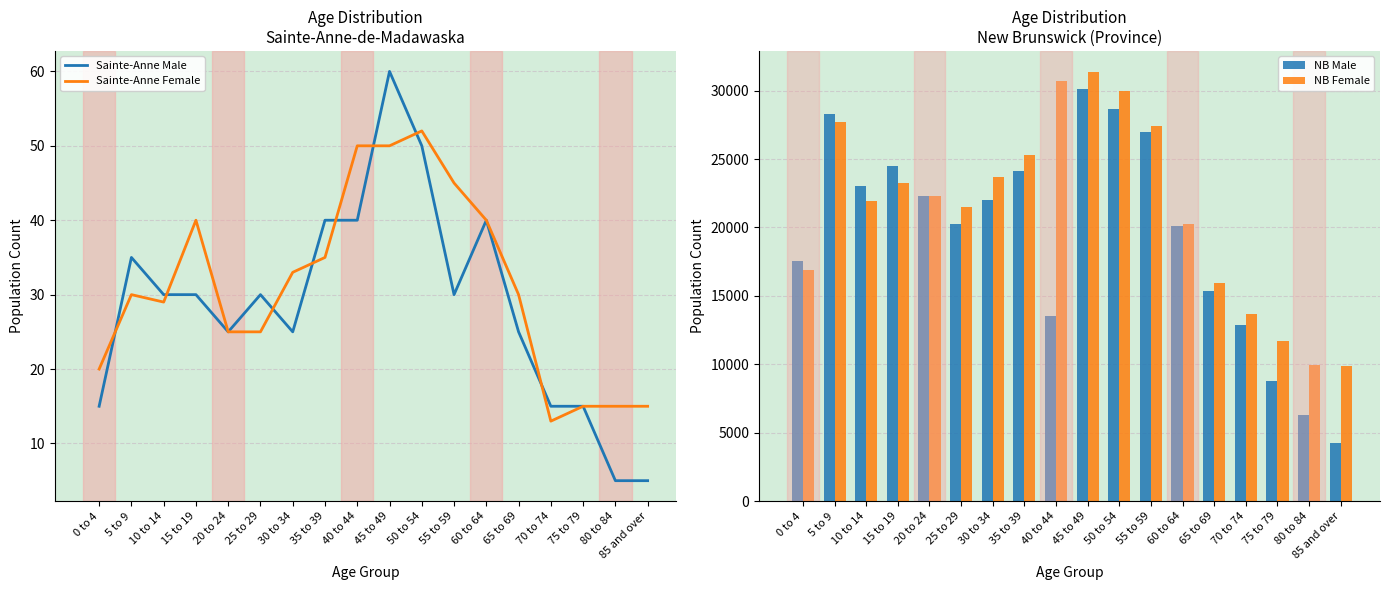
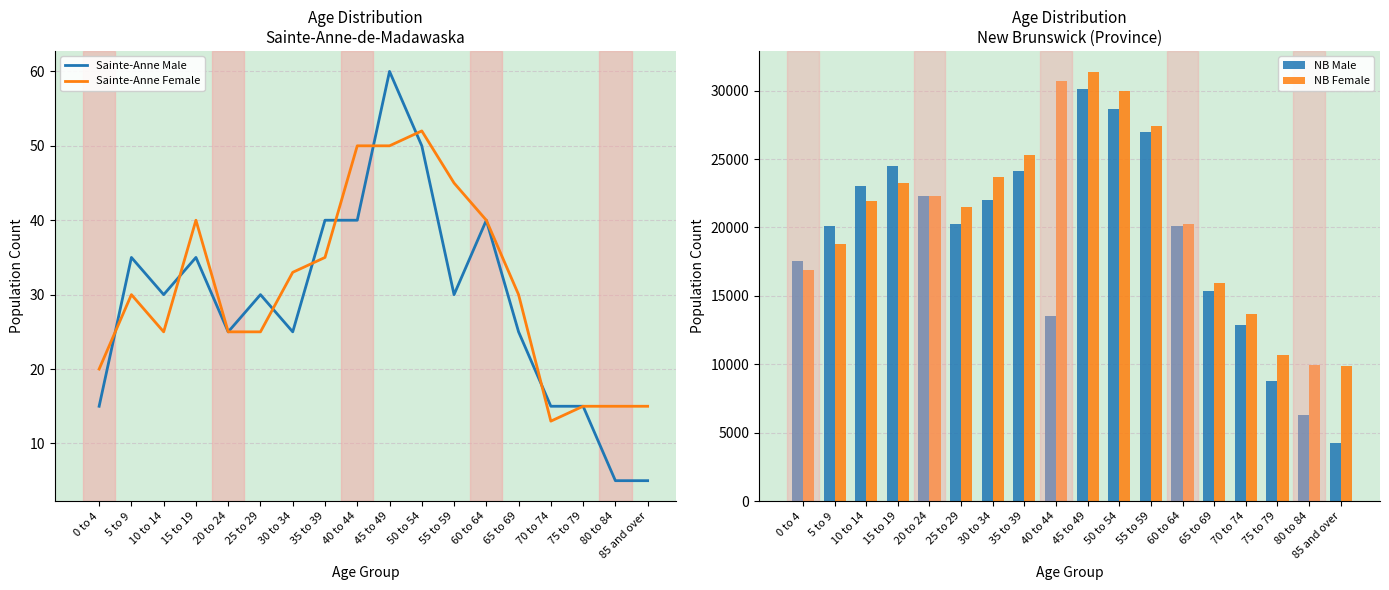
Age Distribution Sainte-Anne-de-Madawaska, Sainte-Anne Female, 10 to 14: 29 -> 25
Age Distribution Sainte-Anne-de-Madawaska, Sainte-Anne Male, 15 to 19: 30 -> 35
Age Distribution New Brunswick (Province), NB Male, 5 to 9: 28300 -> 20100
Age Distribution New Brunswick (Province), NB Female, 5 to 9: 27700 -> 18800
Age Distribution New Brunswick (Province), NB Female, 75 to 79: 11700 -> 10700
